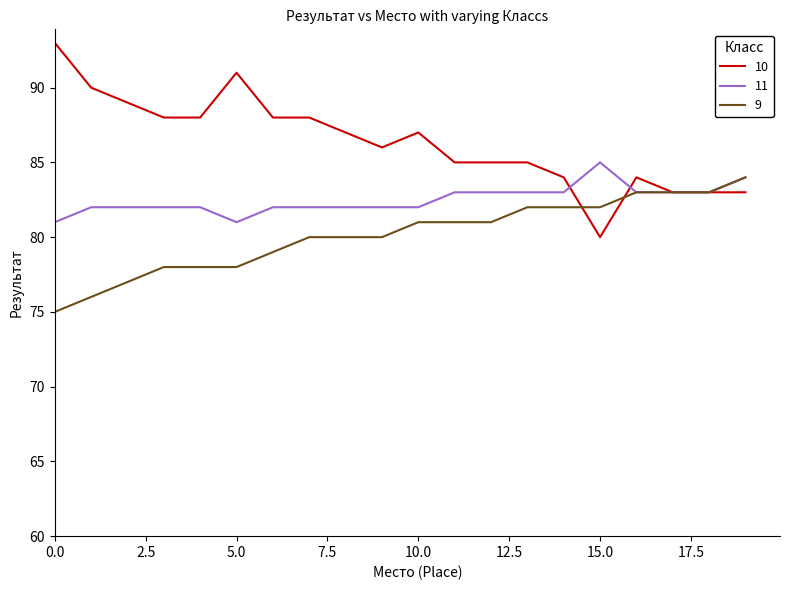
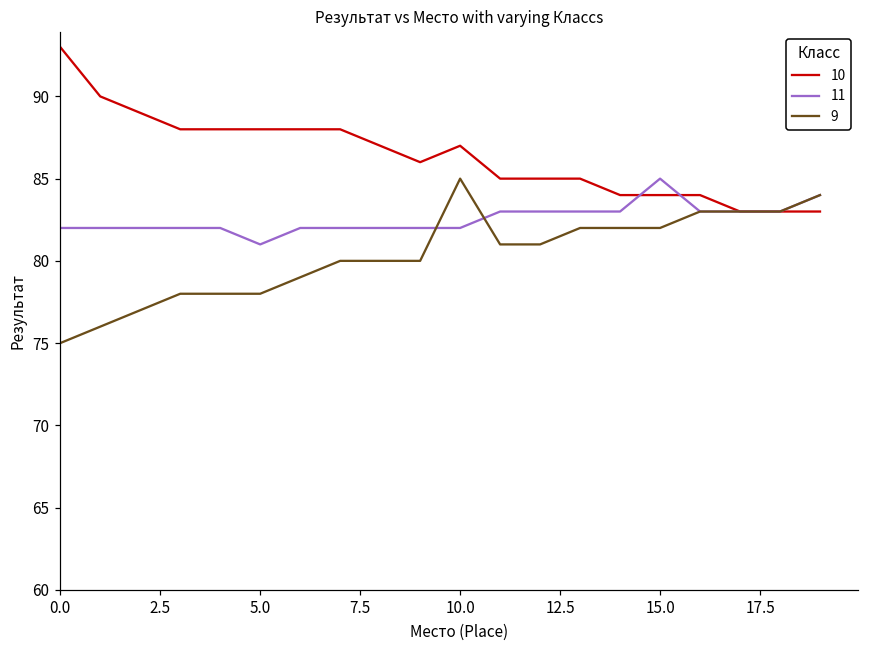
11, 0.0: 81 -> 82
10, 5.0: 91 -> 88
9, 10.0: 81 -> 85
10, 15.0: 80 -> 84
